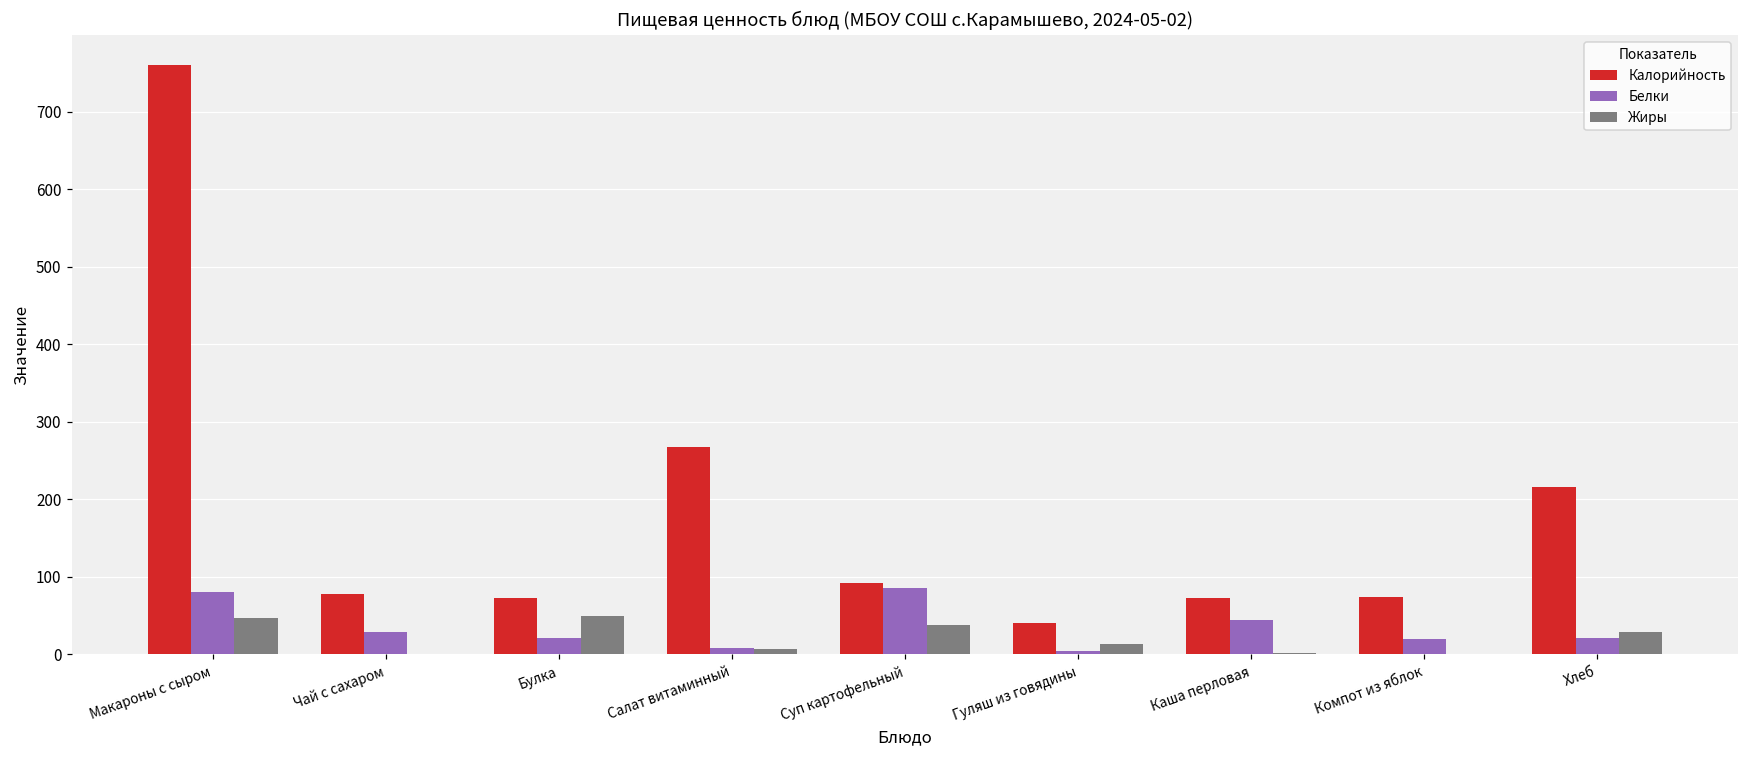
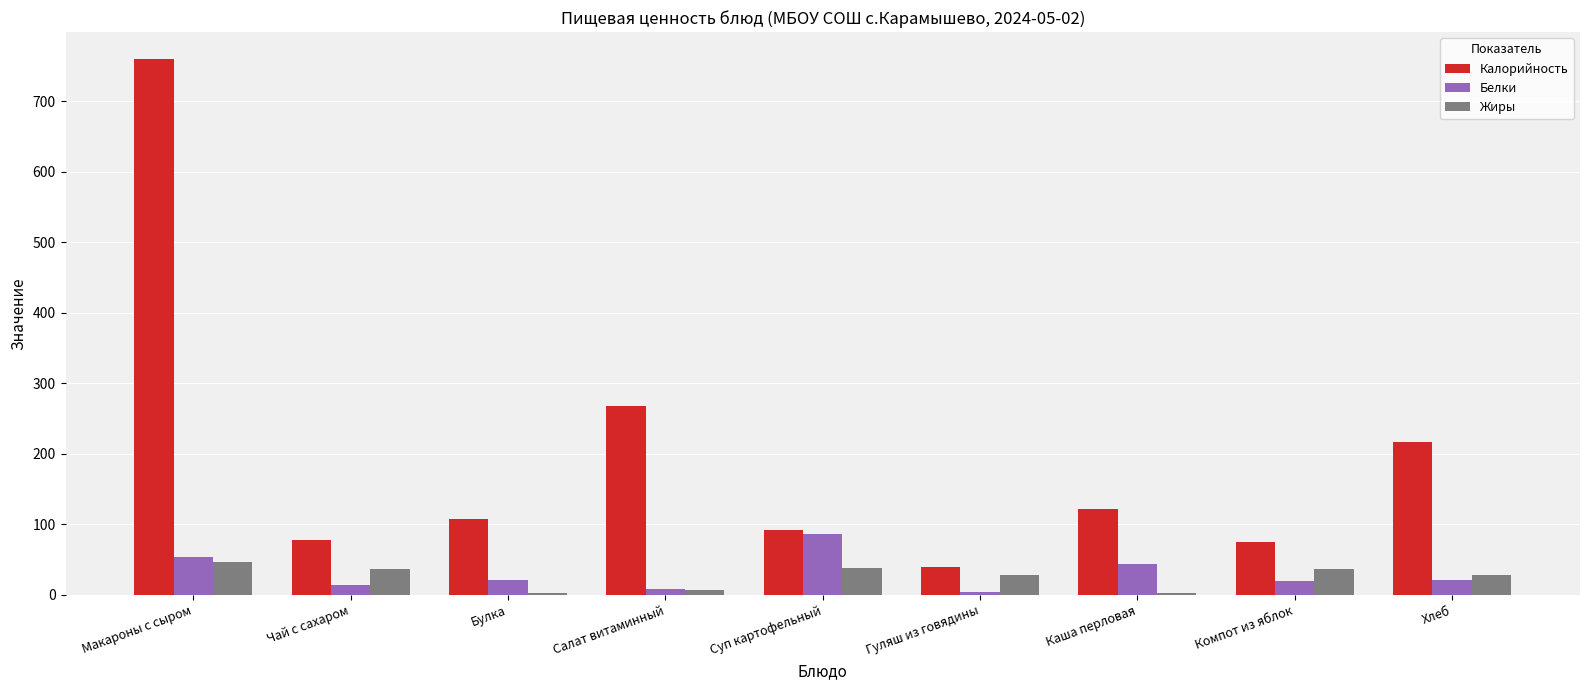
Белки, Макароны с сыром: 80 -> 50
Белки, Чай с сахаром: 30 -> 10
Жиры, Чай с сахаром: 0 -> 40
Калорийность, Булка: 70 -> 110
Жиры, Булка: 50 -> 0
Жиры, Гуляш из говядины: 10 -> 30
Калорийность, Каша перловая: 70 -> 120
Жиры, Компот из яблок: 0 -> 40
